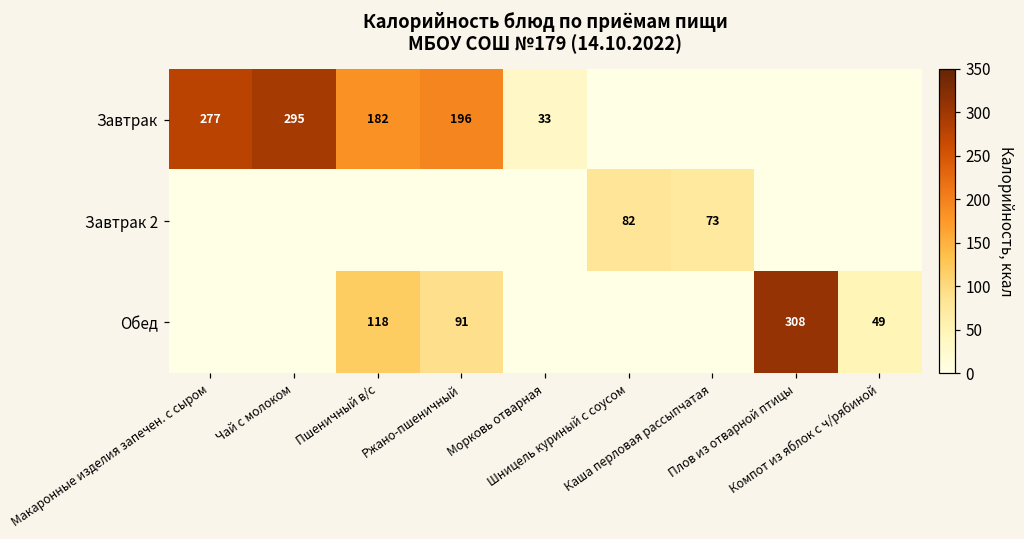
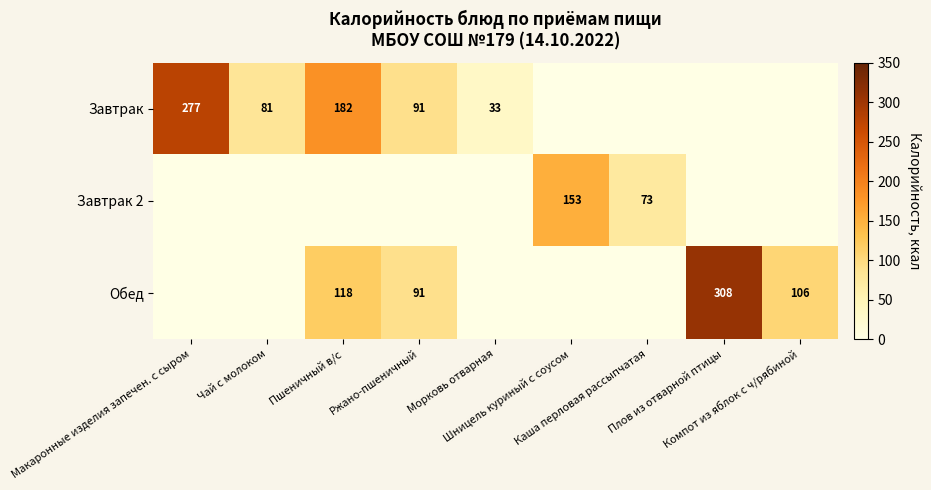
Завтрак, Чай с молоком: 295 -> 81
Завтрак, Ржано-пшеничный: 196 -> 91
Завтрак 2, Шницель куриный с соусом: 82 -> 153
Обед, Компот из яблок с ч/рябиной: 49 -> 106
